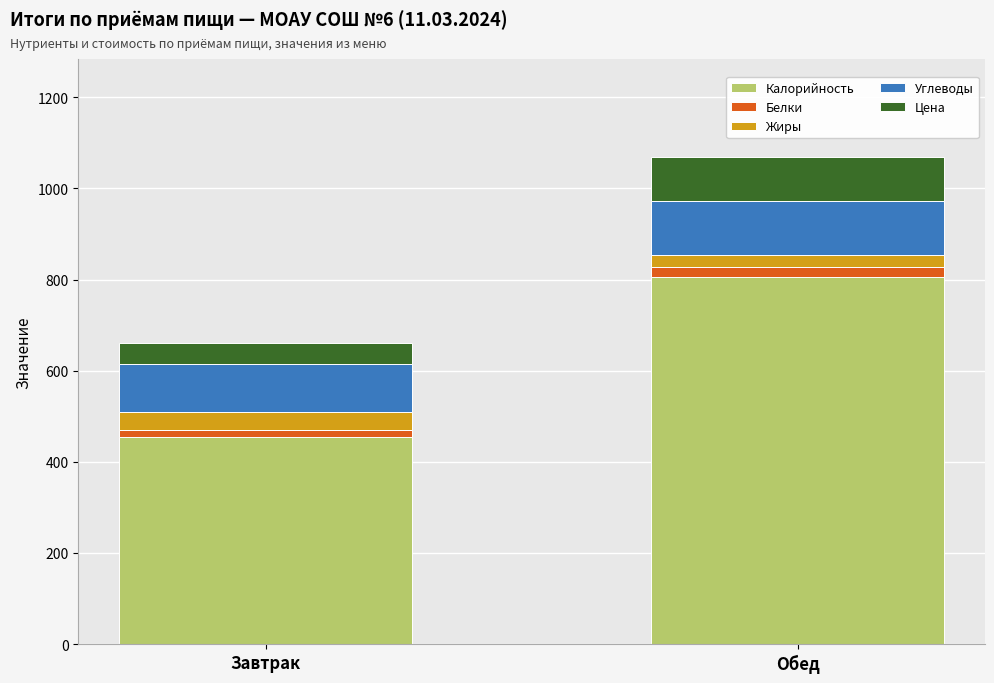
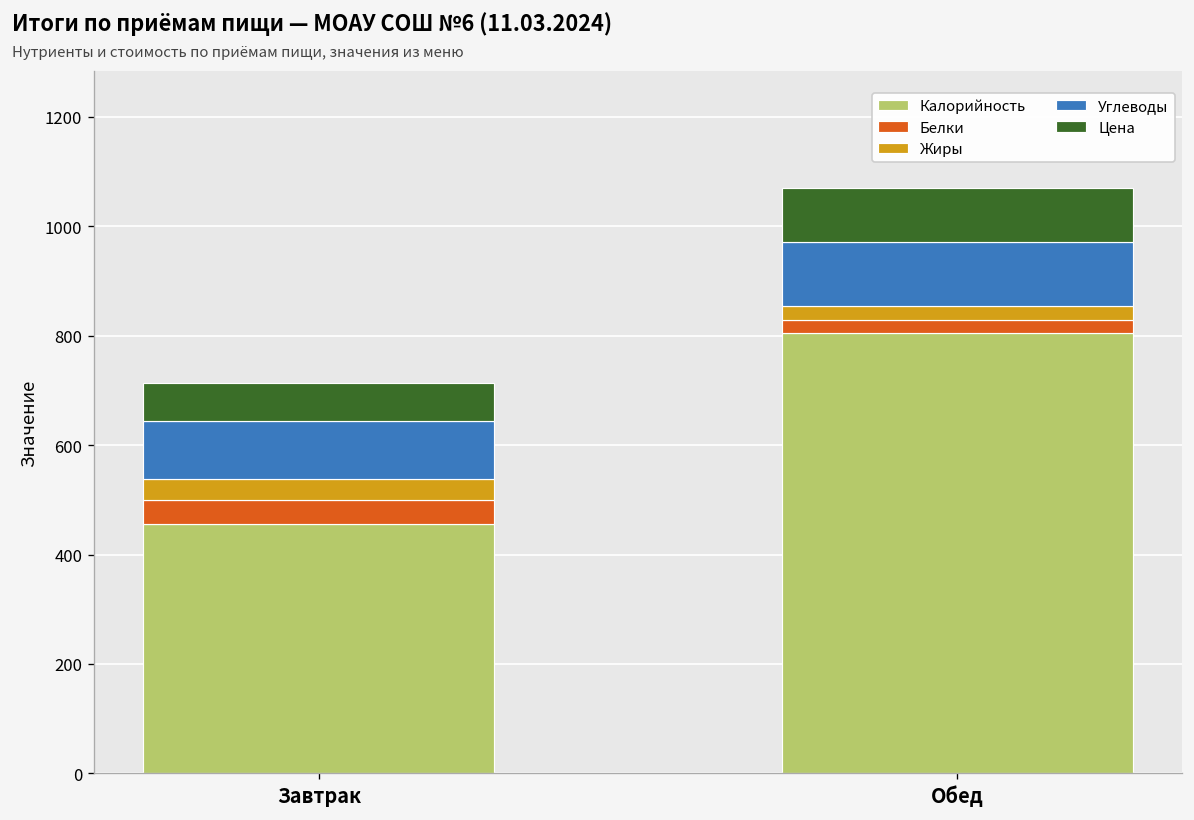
Белки, Завтрак: 20 -> 50
Цена, Завтрак: 50 -> 70
